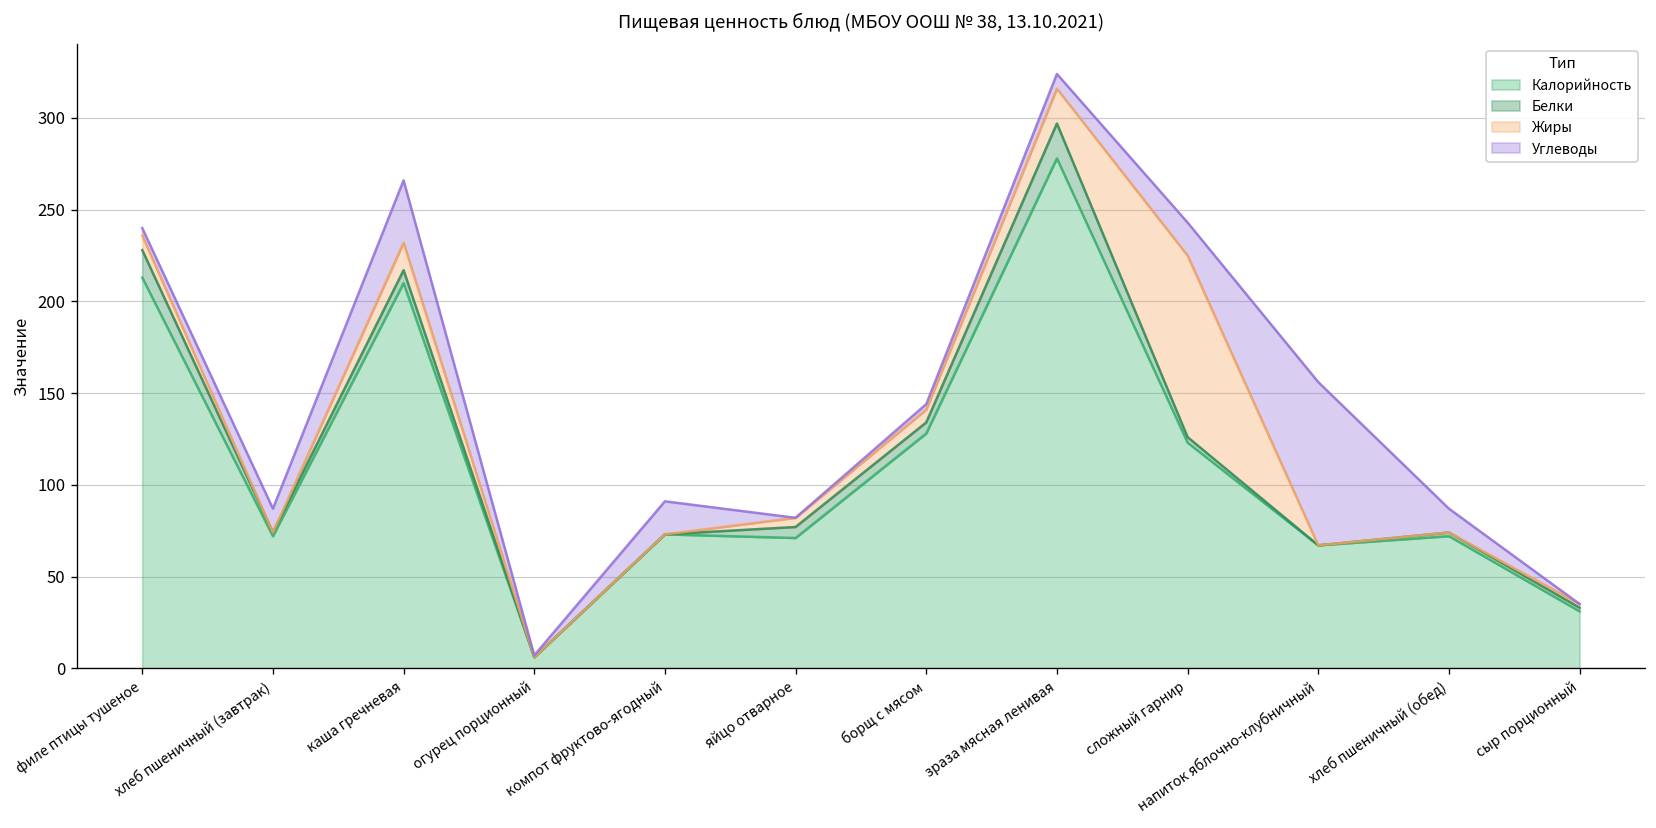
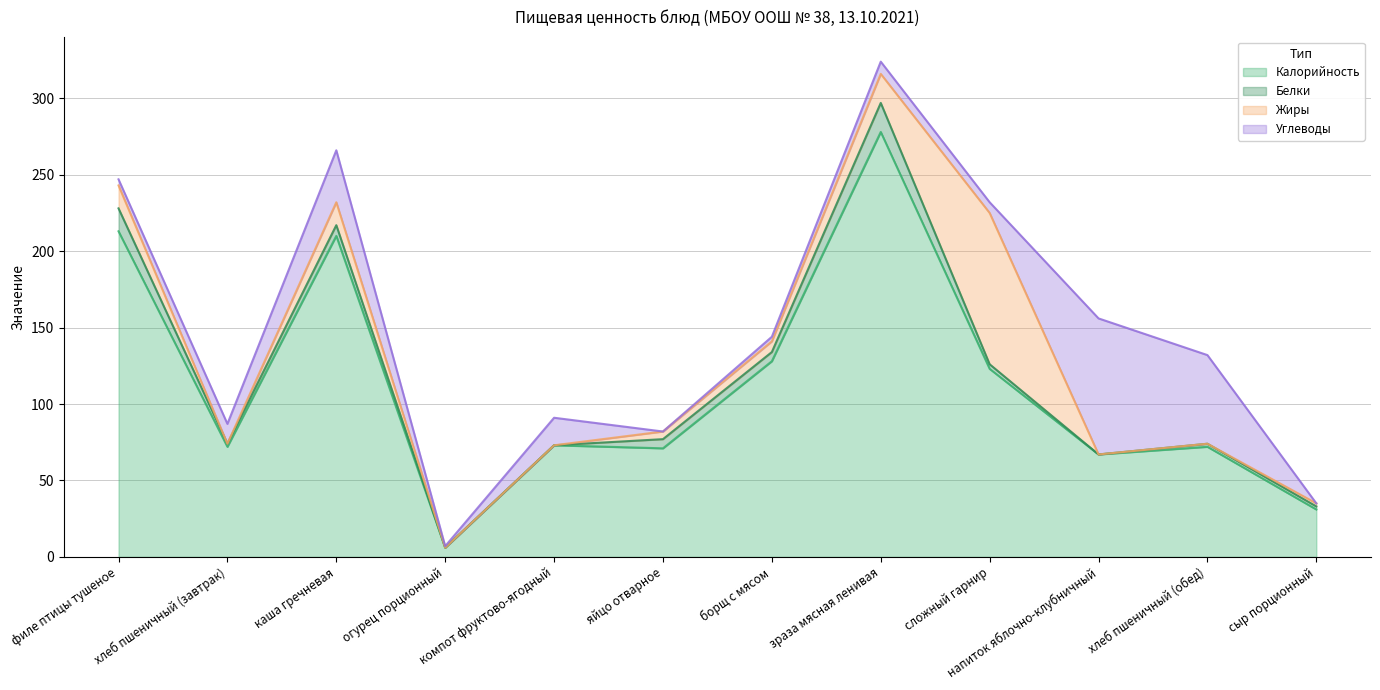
Жиры, филе птицы тушеное: 8 -> 15
Углеводы, сложный гарнир: 18 -> 7
Углеводы, хлеб пшеничный (обед): 13 -> 58
